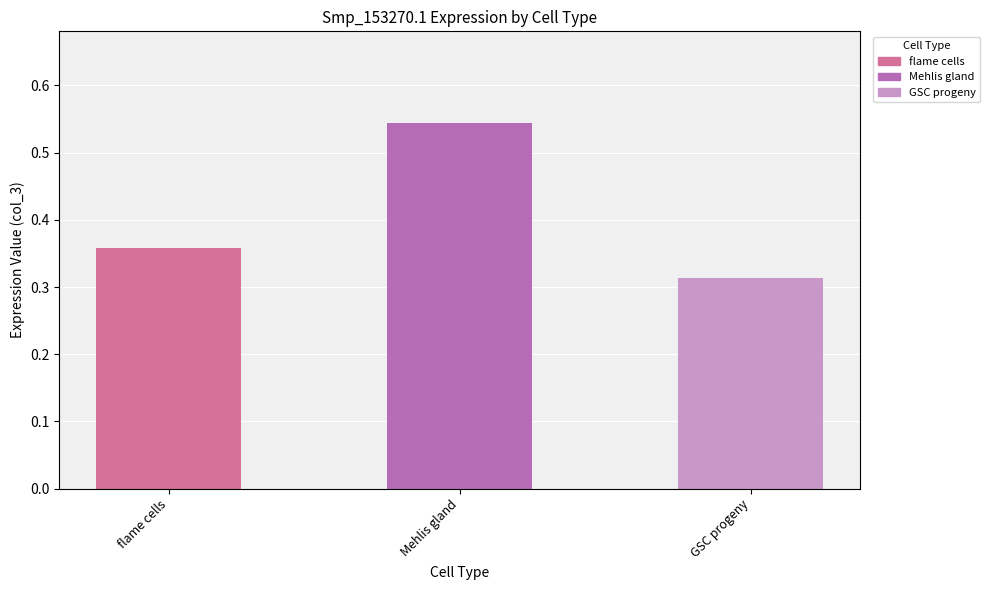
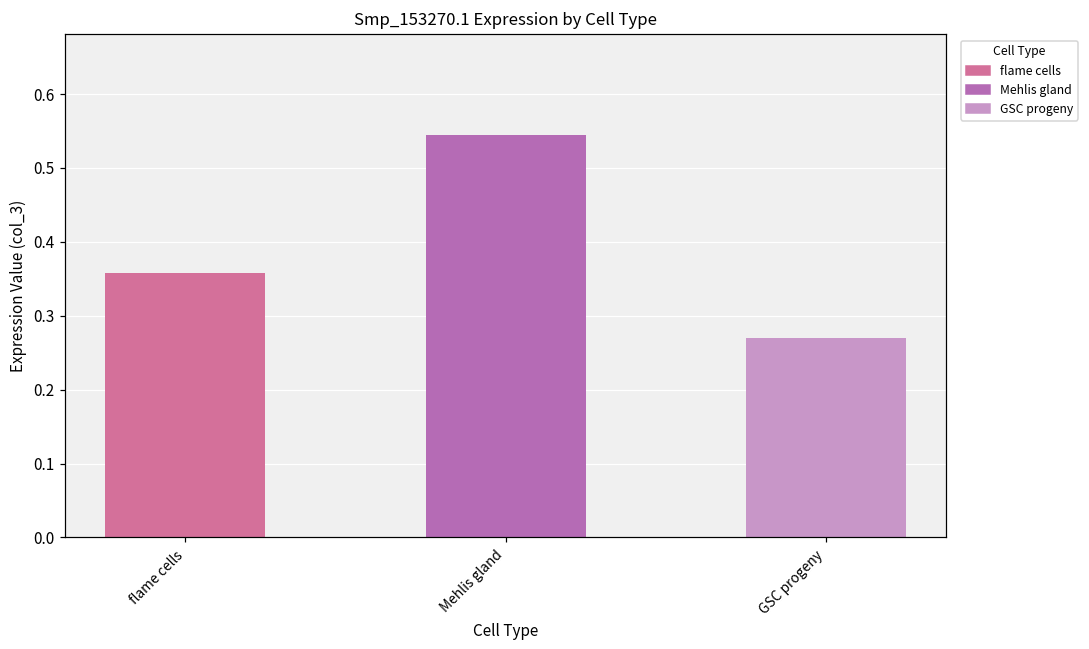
GSC progeny: 0.31 -> 0.27
